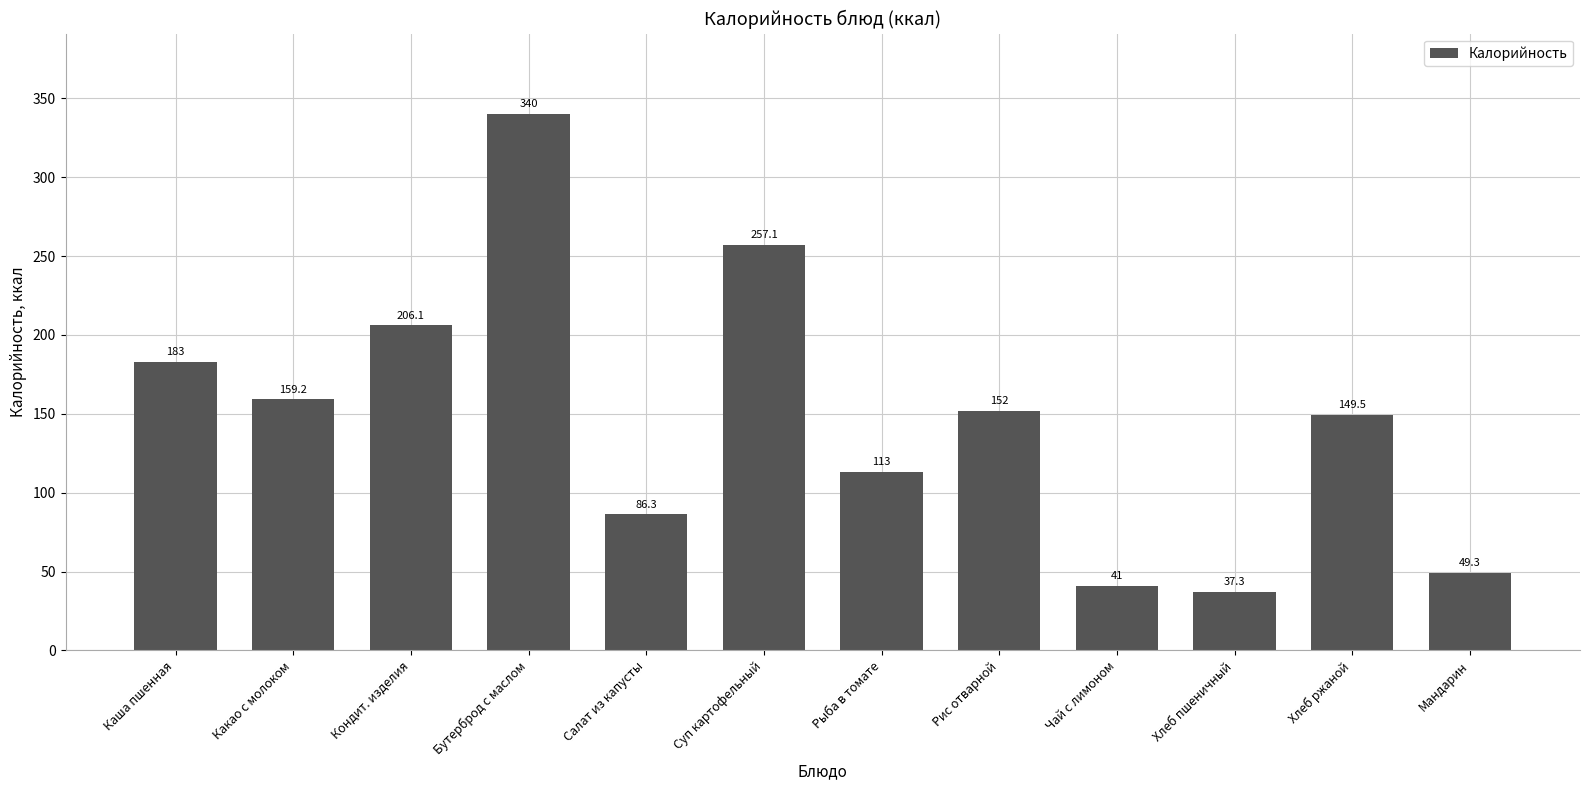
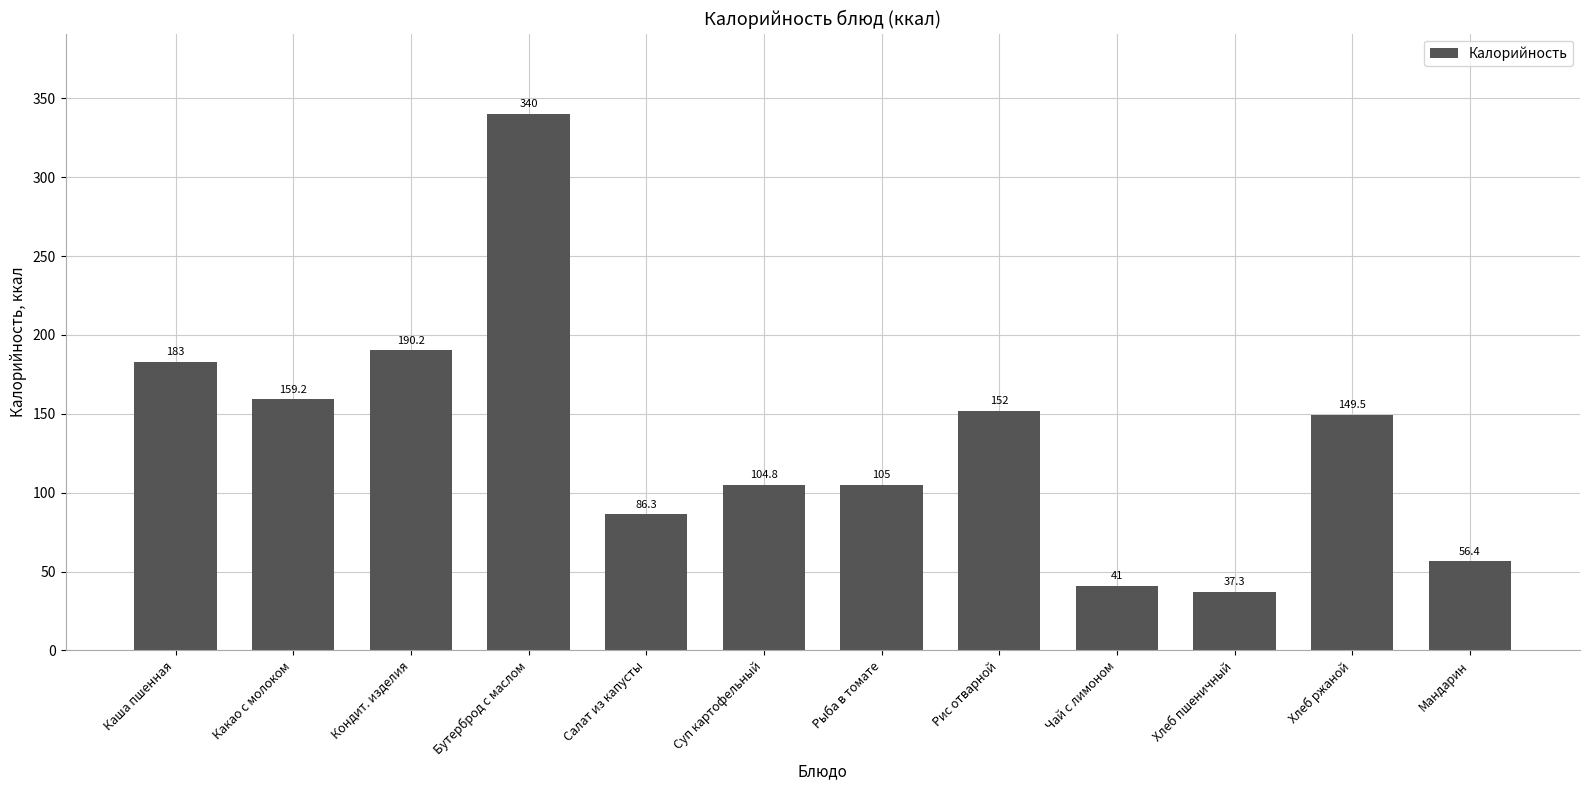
Кондит. изделия: 206.1 -> 190.2
Суп картофельный: 257.1 -> 104.8
Рыба в томате: 113 -> 105
Мандарин: 49.3 -> 56.4
